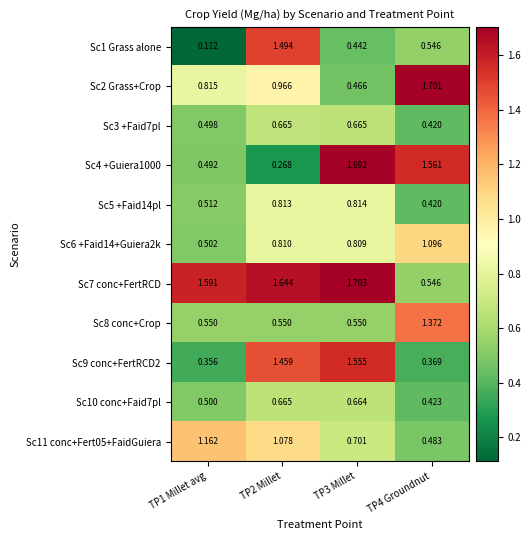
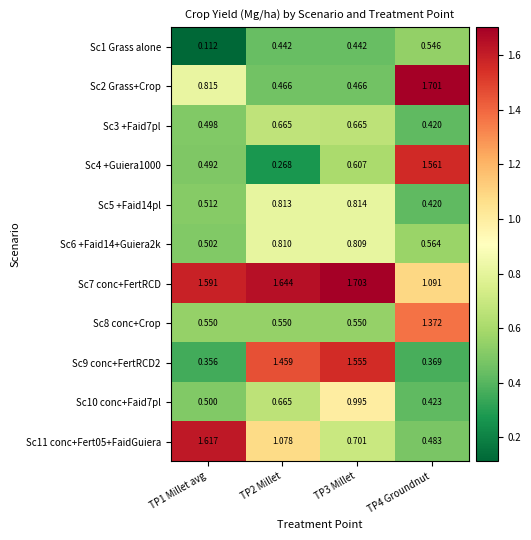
Sc1 Grass alone, TP2 Millet: 1.494 -> 0.442
Sc2 Grass+Crop, TP2 Millet: 0.966 -> 0.466
Sc4 +Guiera1000, TP3 Millet: 1.692 -> 0.607
Sc6 +Faid14+Guiera2k, TP4 Groundnut: 1.096 -> 0.564
Sc7 conc+FertRCD, TP4 Groundnut: 0.546 -> 1.091
Sc10 conc+Faid7pl, TP3 Millet: 0.664 -> 0.995
Sc11 conc+Fert05+FaidGuiera, TP1 Millet avg: 1.162 -> 1.617
